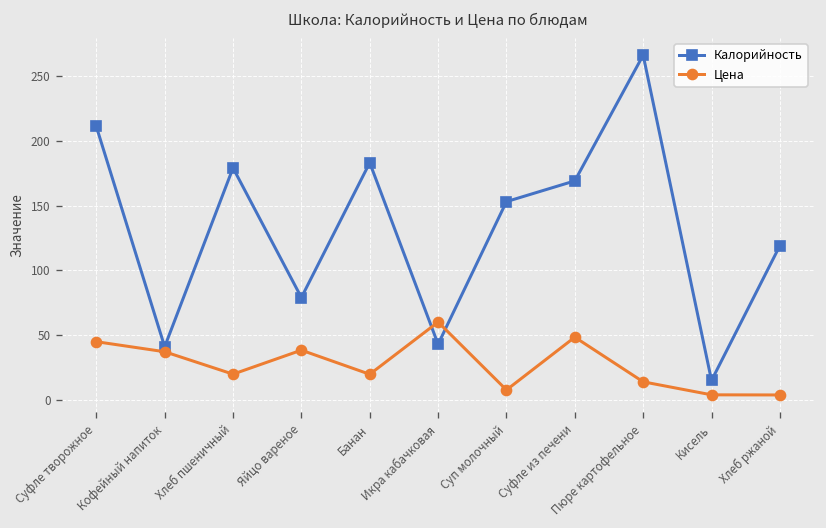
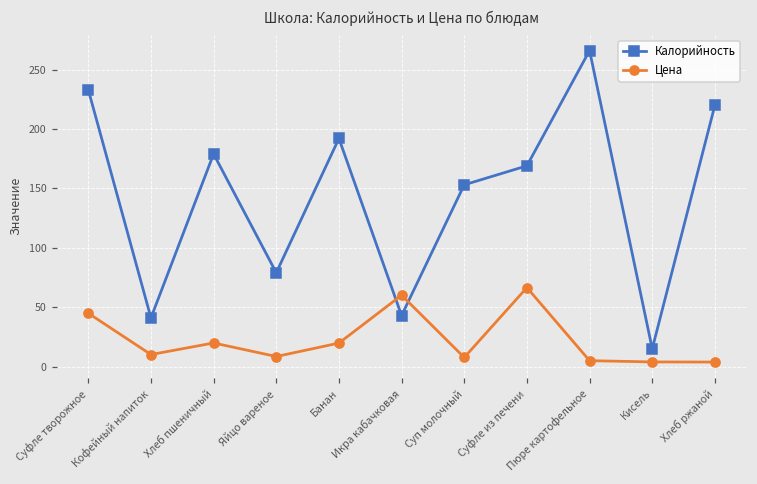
Калорийность, Суфле творожное: 211 -> 233
Цена, Кофейный напиток: 37 -> 10
Цена, Яйцо вареное: 38 -> 9
Калорийность, Банан: 183 -> 192
Цена, Суфле из печени: 48 -> 67
Цена, Пюре картофельное: 14 -> 5
Калорийность, Хлеб ржаной: 119 -> 220
